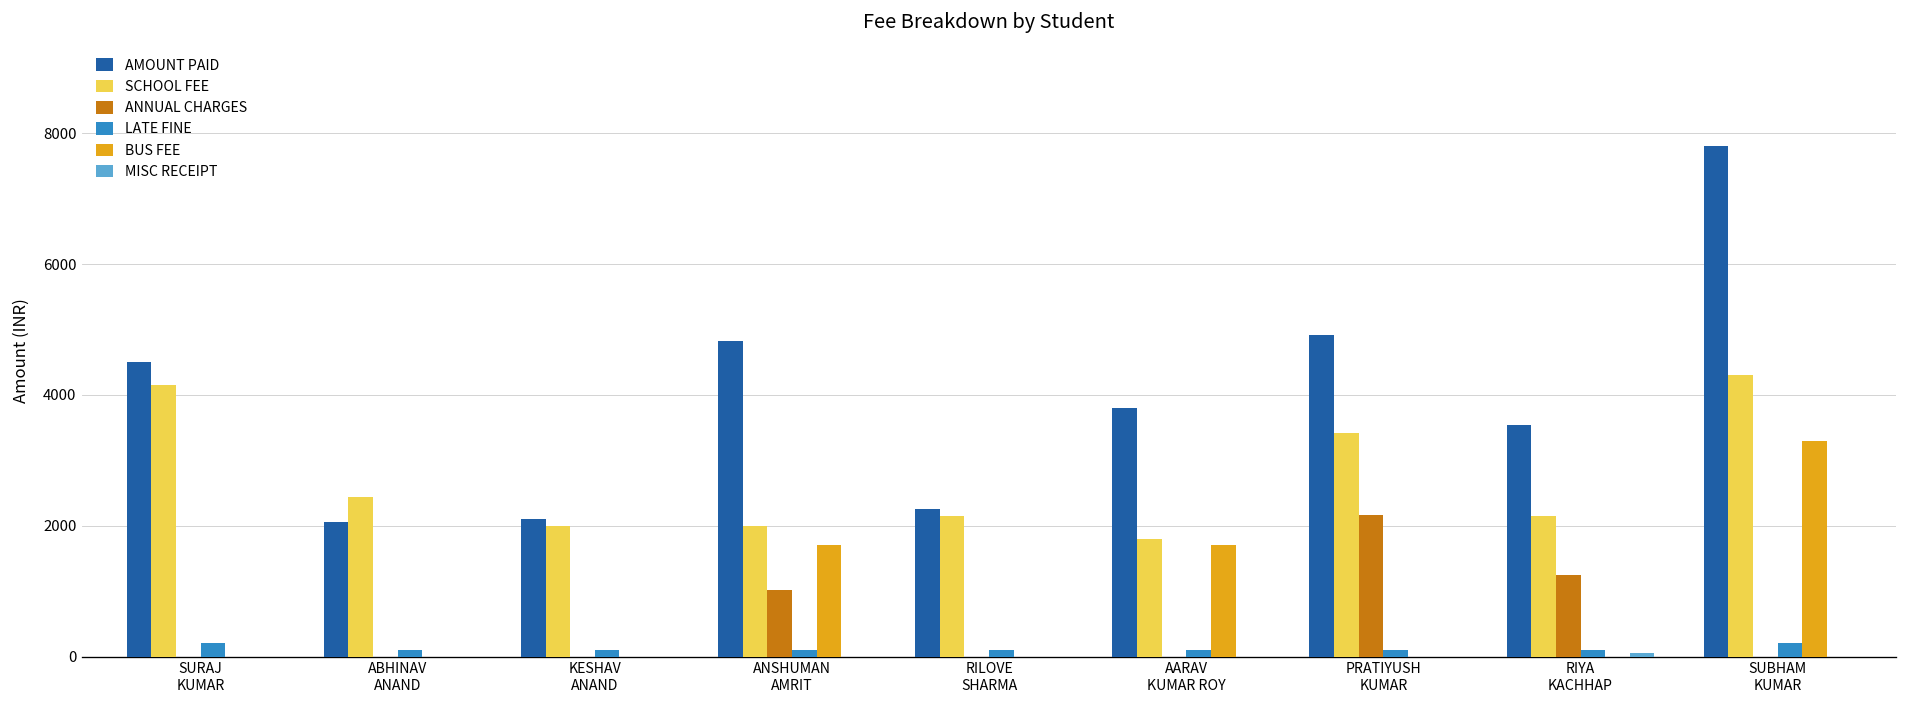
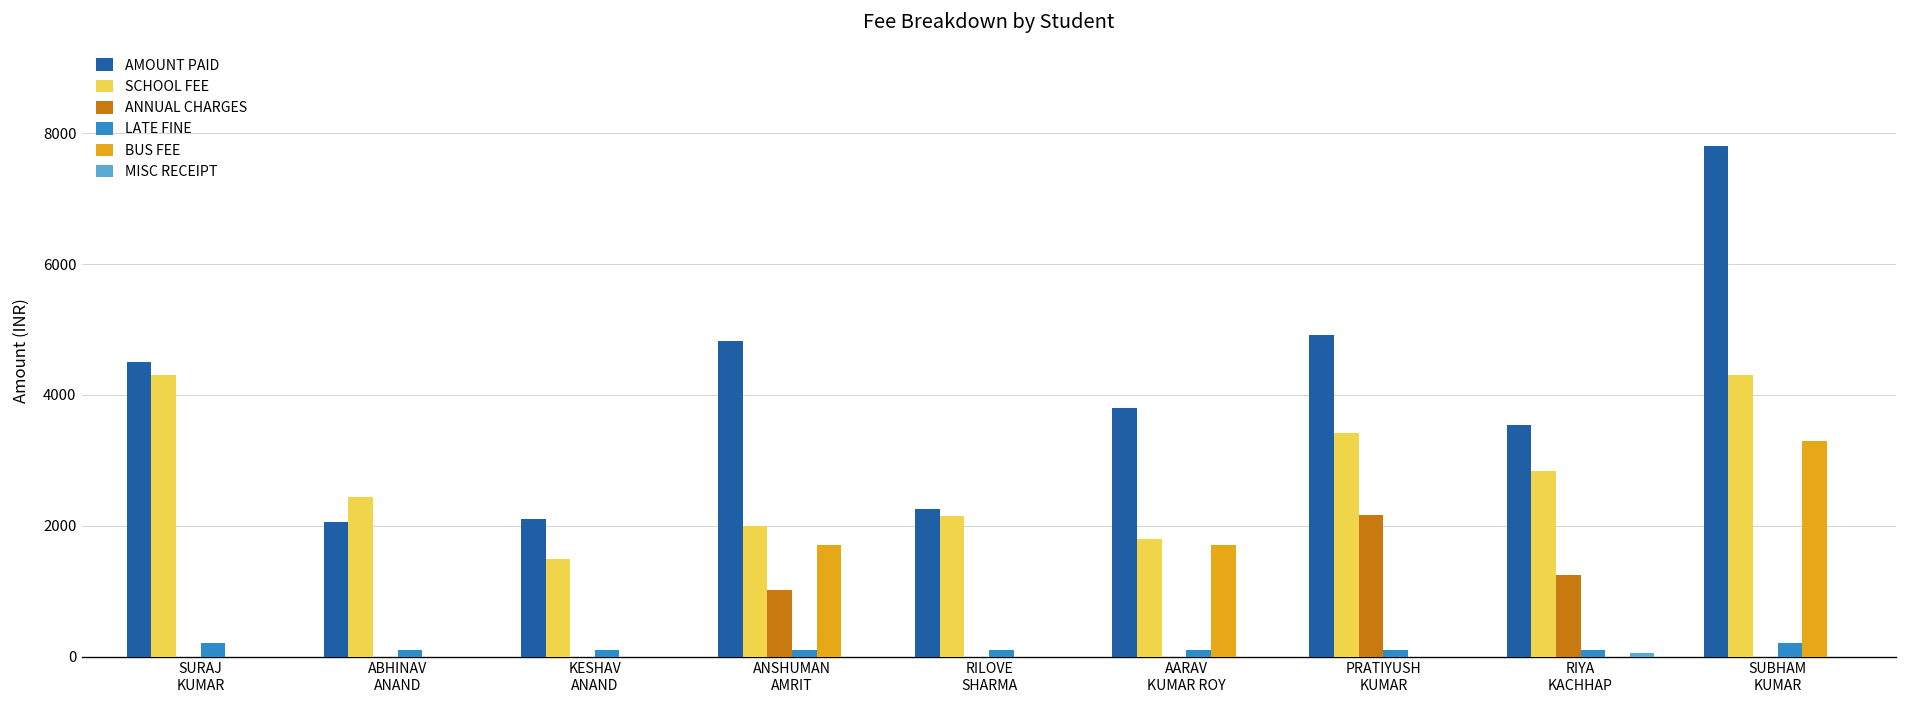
SCHOOL FEE, SURAJ KUMAR: 4100 -> 4300
SCHOOL FEE, KESHAV ANAND: 2000 -> 1500
SCHOOL FEE, RIYA KACHHAP: 2200 -> 2800
